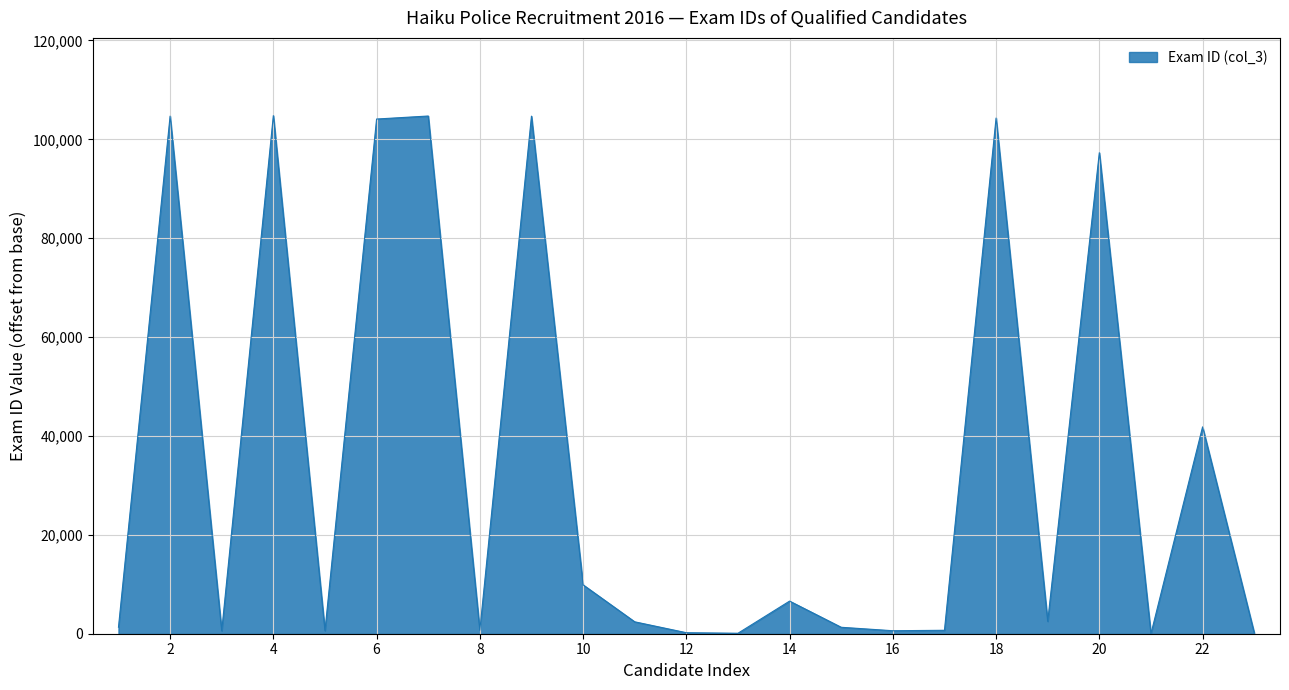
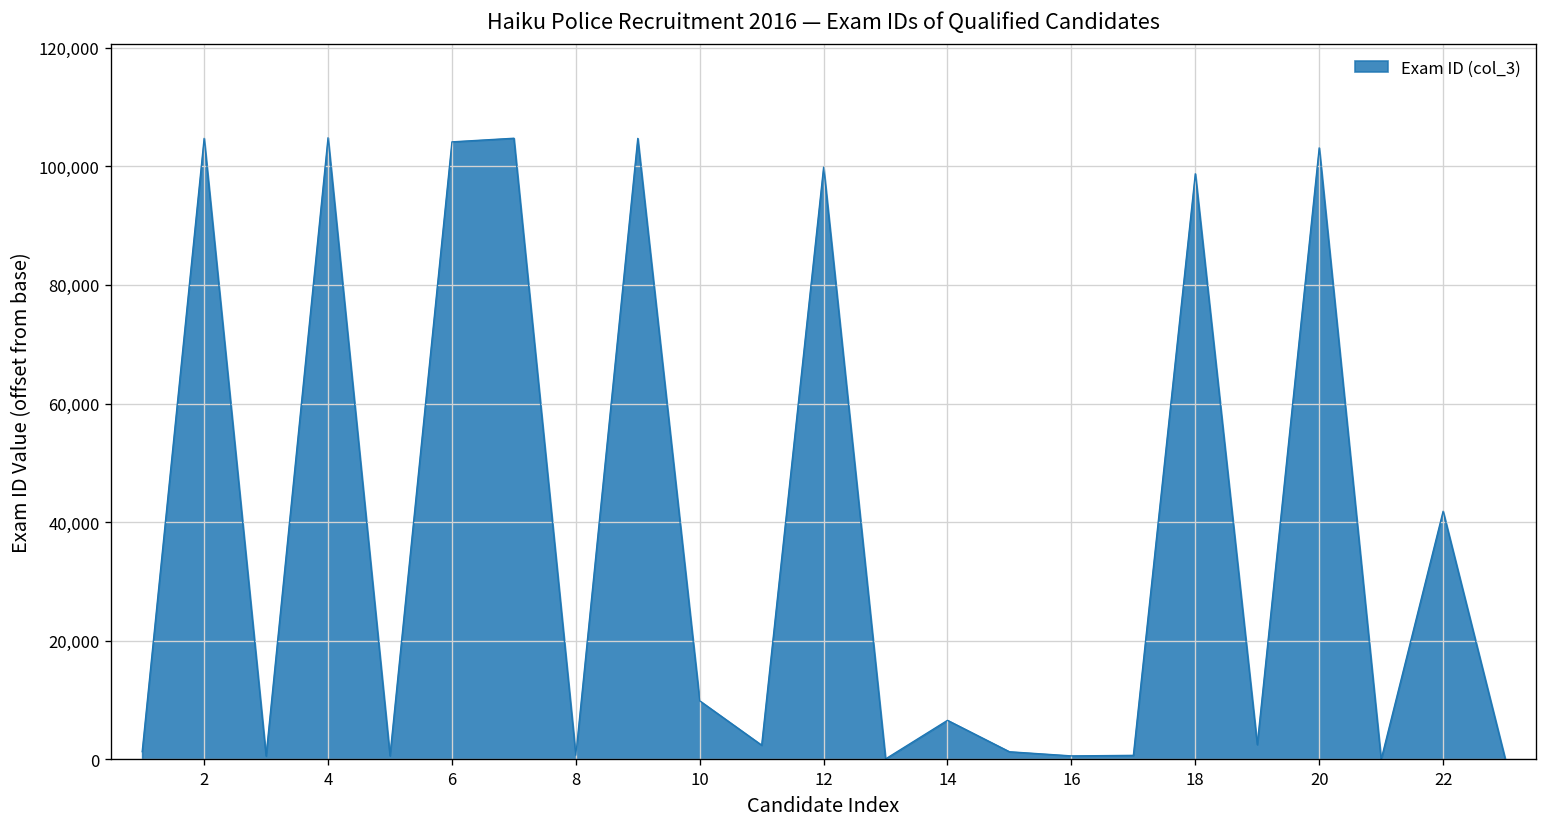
12: 0 -> 100,000
18: 104,000 -> 99,000
20: 97,000 -> 103,000
